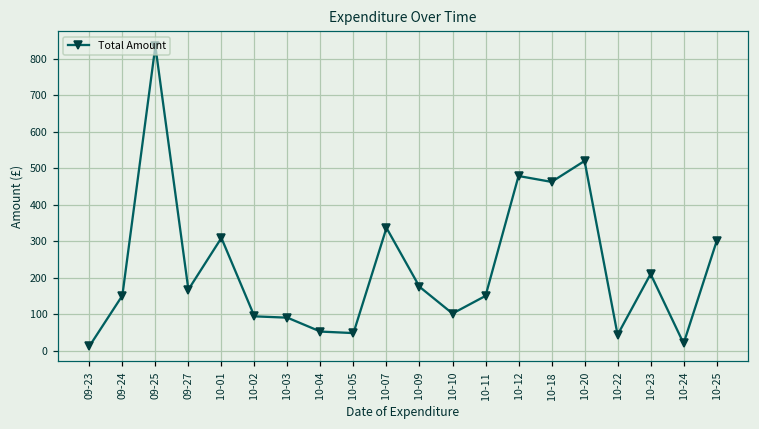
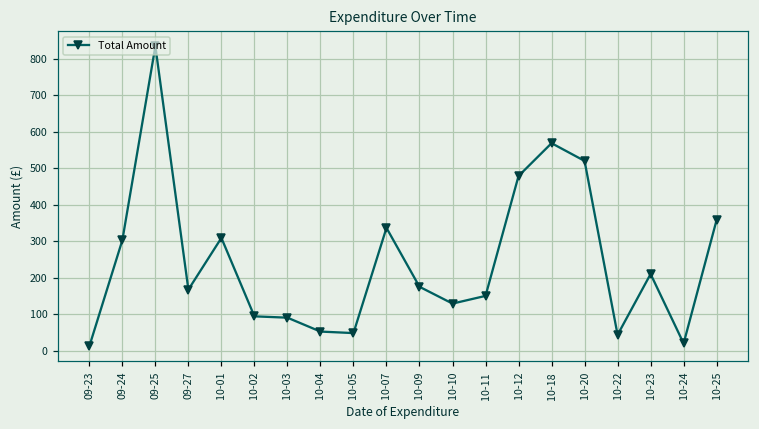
09-24: 150 -> 300
10-10: 100 -> 130
10-18: 460 -> 570
10-25: 300 -> 360
